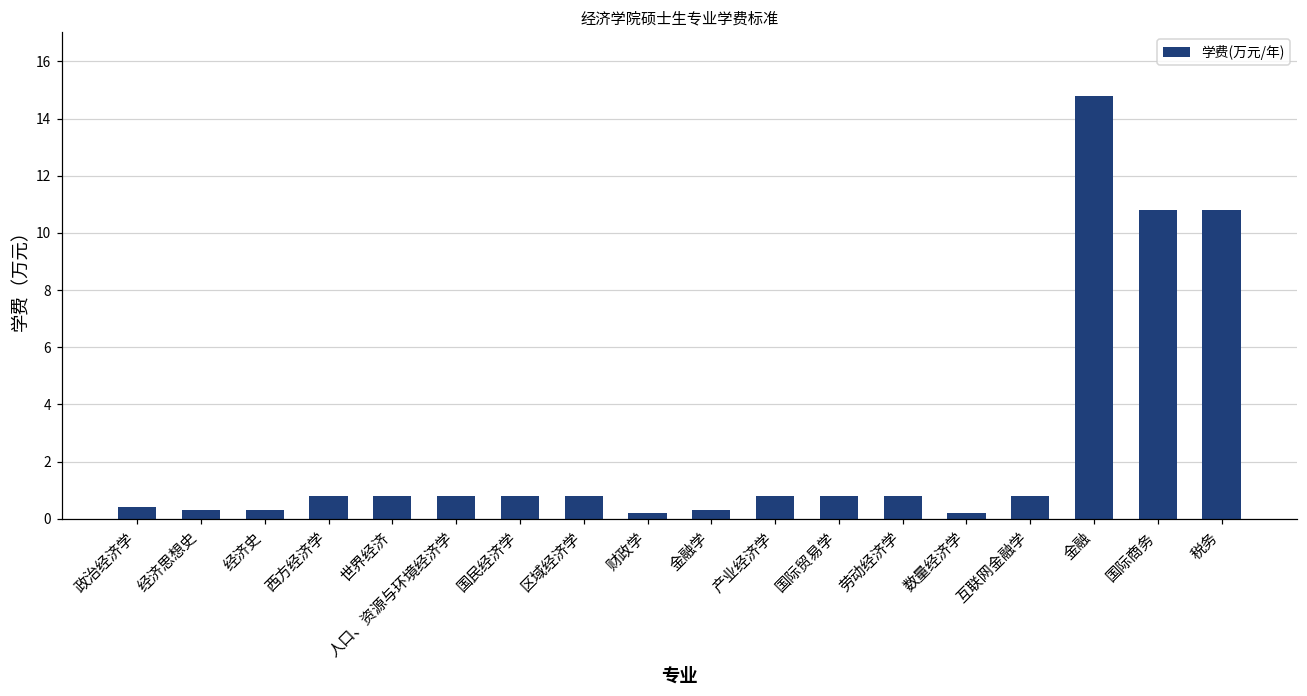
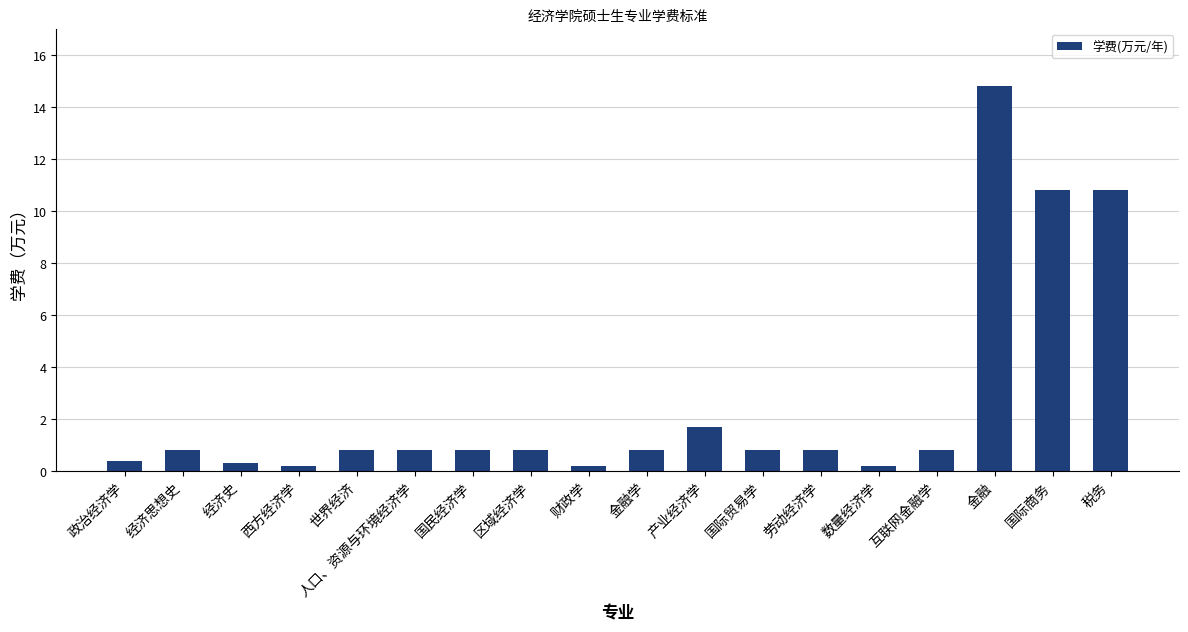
经济思想史: 0.3 -> 0.8
西方经济学: 0.8 -> 0.2
金融学: 0.3 -> 0.8
产业经济学: 0.8 -> 1.7
